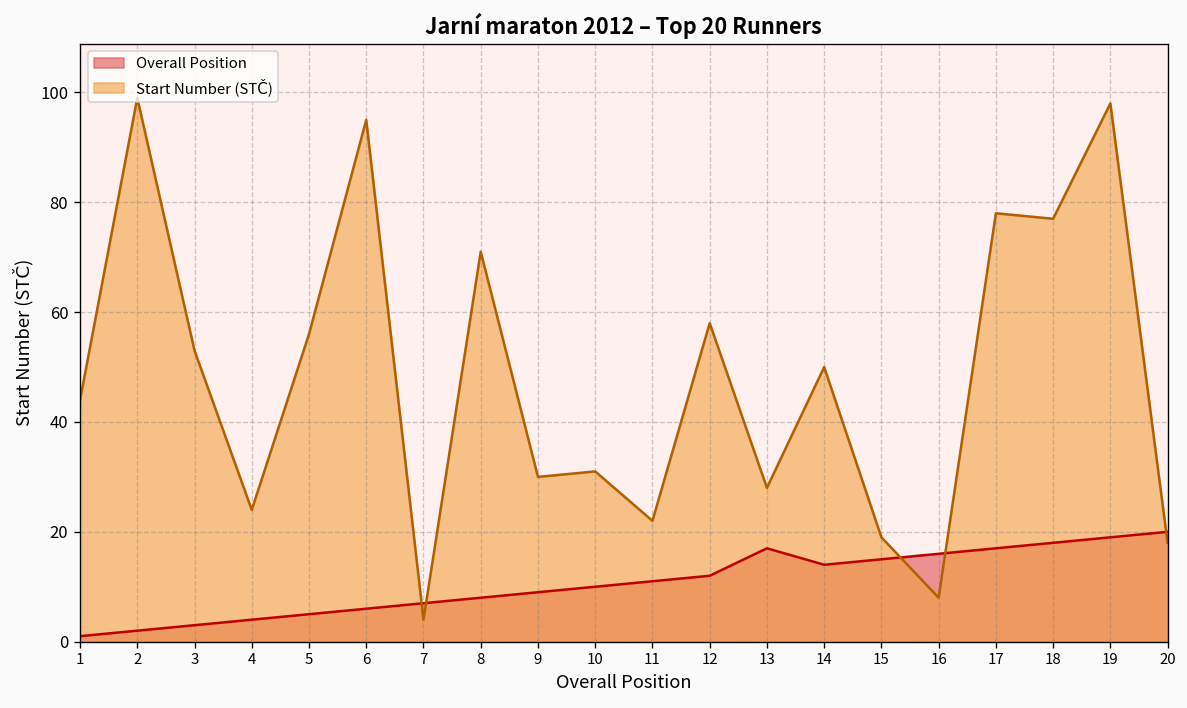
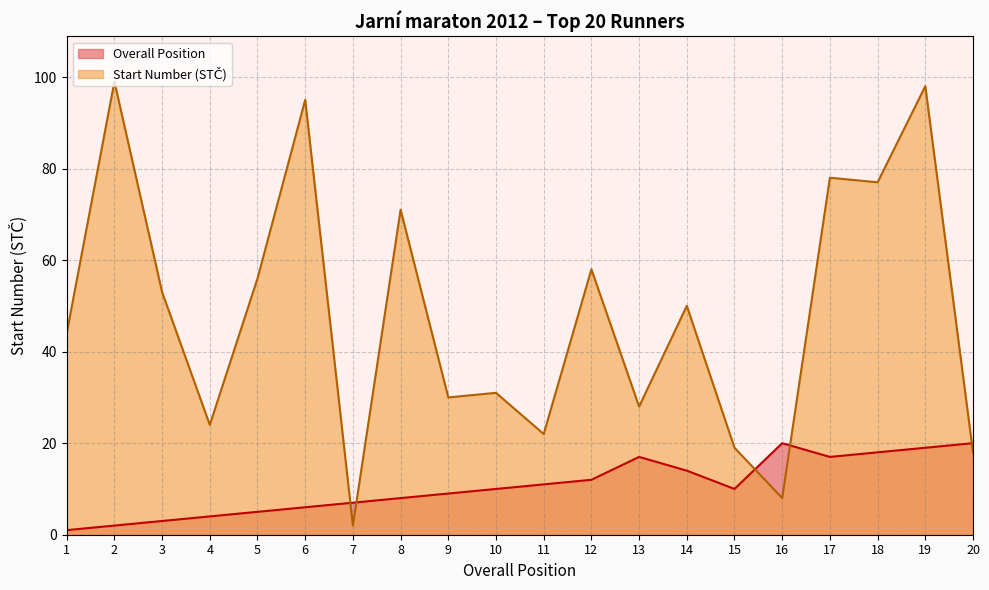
Start Number (STČ), 7: 4 -> 2
Overall Position, 15: 15 -> 10
Overall Position, 16: 16 -> 20
